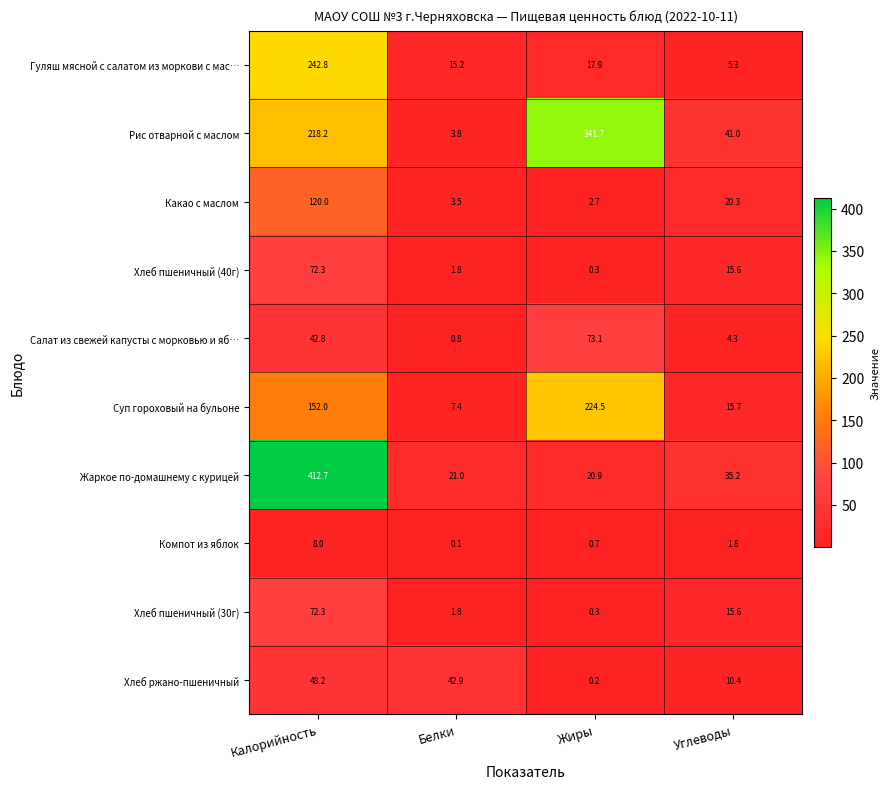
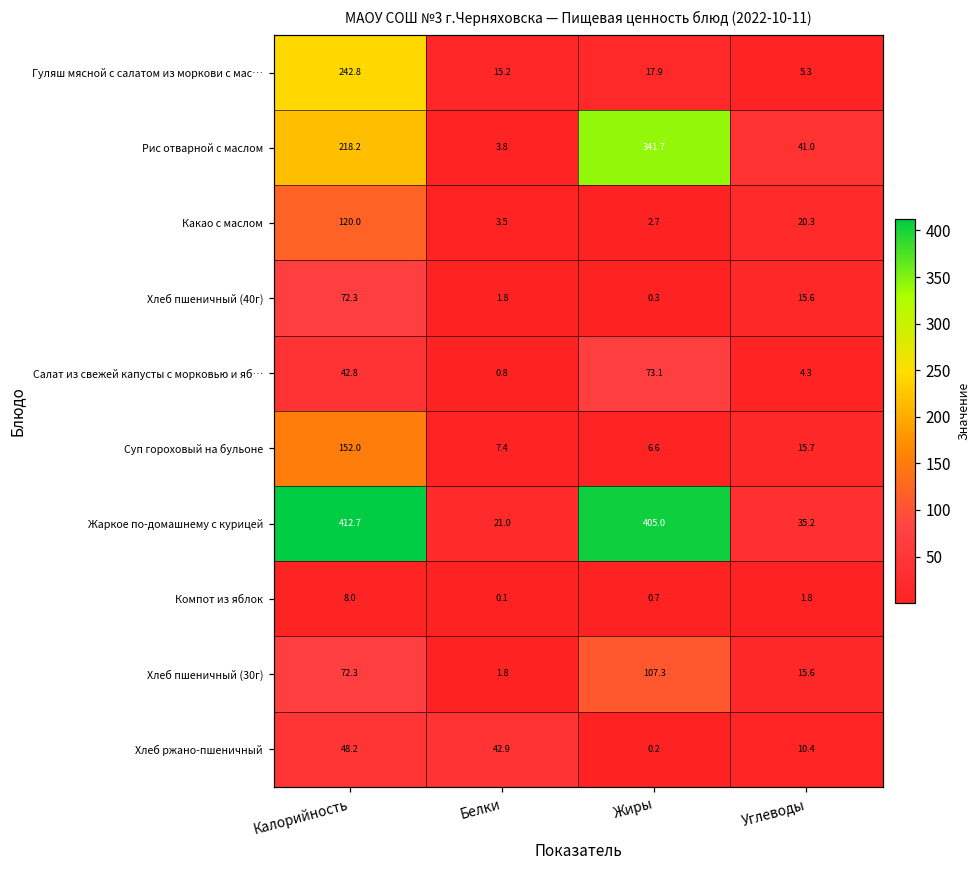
Суп гороховый на бульоне, Жиры: 224.5 -> 6.6
Жаркое по-домашнему с курицей, Жиры: 20.9 -> 405.0
Хлеб пшеничный (30г), Жиры: 0.3 -> 107.3
